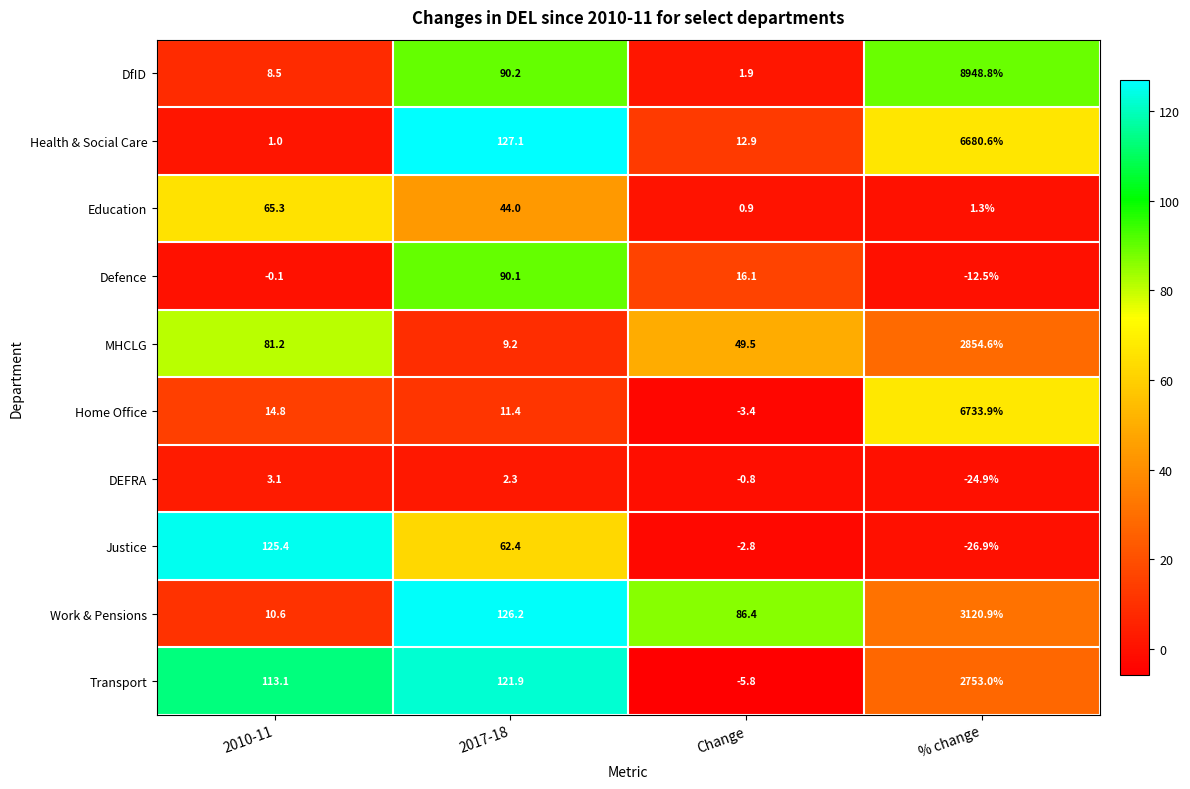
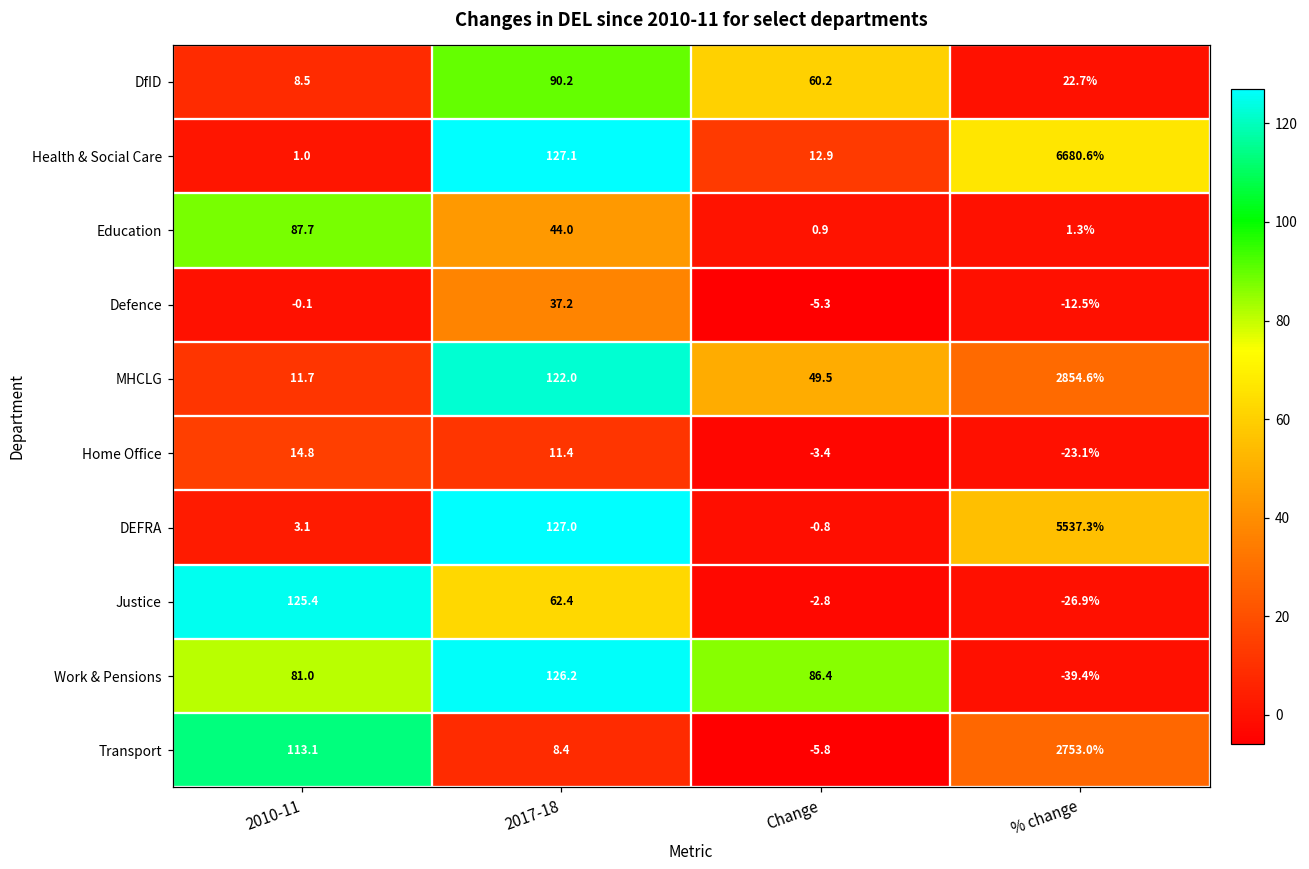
DfID, Change: 1.9 -> 60.2
DfID, % change: 8948.8% -> 22.7%
Education, 2010-11: 65.3 -> 87.7
Defence, 2017-18: 90.1 -> 37.2
Defence, Change: 16.1 -> -5.3
MHCLG, 2010-11: 81.2 -> 11.7
MHCLG, 2017-18: 9.2 -> 122.0
Home Office, % change: 6733.9% -> -23.1%
DEFRA, 2017-18: 2.3 -> 127.0
DEFRA, % change: -24.9% -> 5537.3%
Work & Pensions, 2010-11: 10.6 -> 81.0
Work & Pensions, % change: 3120.9% -> -39.4%
Transport, 2017-18: 121.9 -> 8.4
